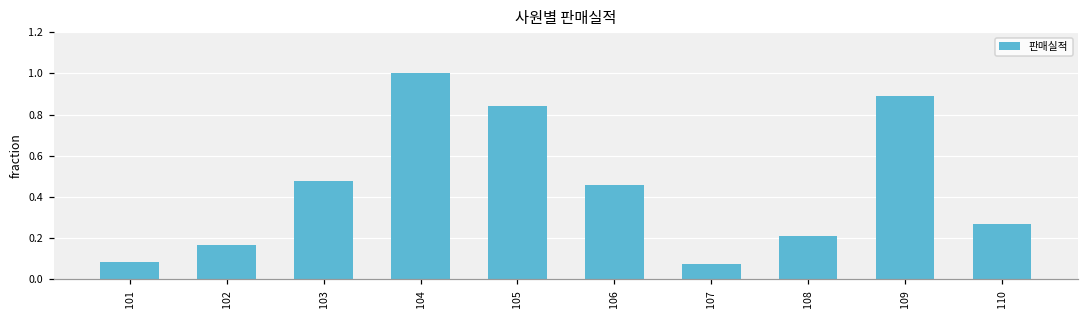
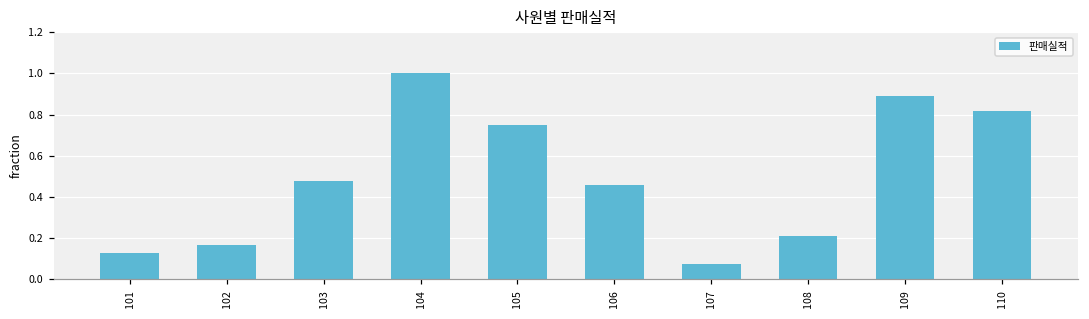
101: 0.08 -> 0.13
105: 0.84 -> 0.75
110: 0.27 -> 0.82
